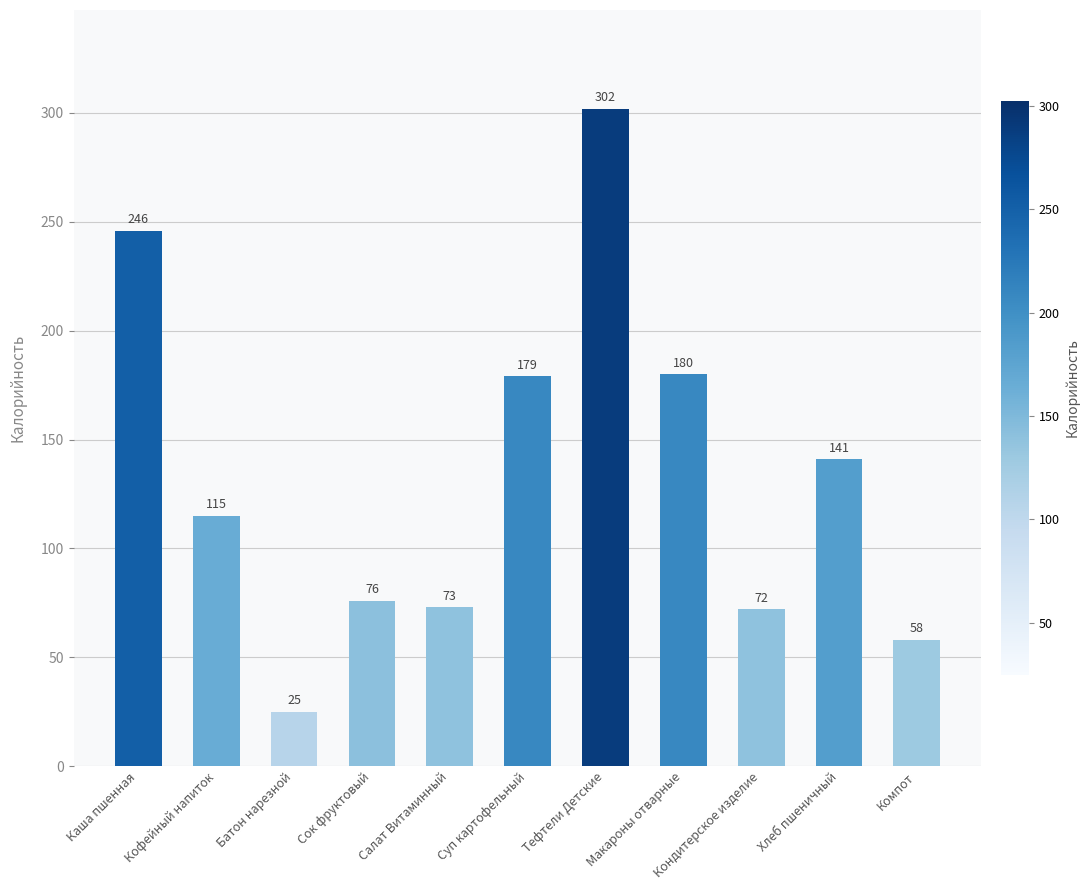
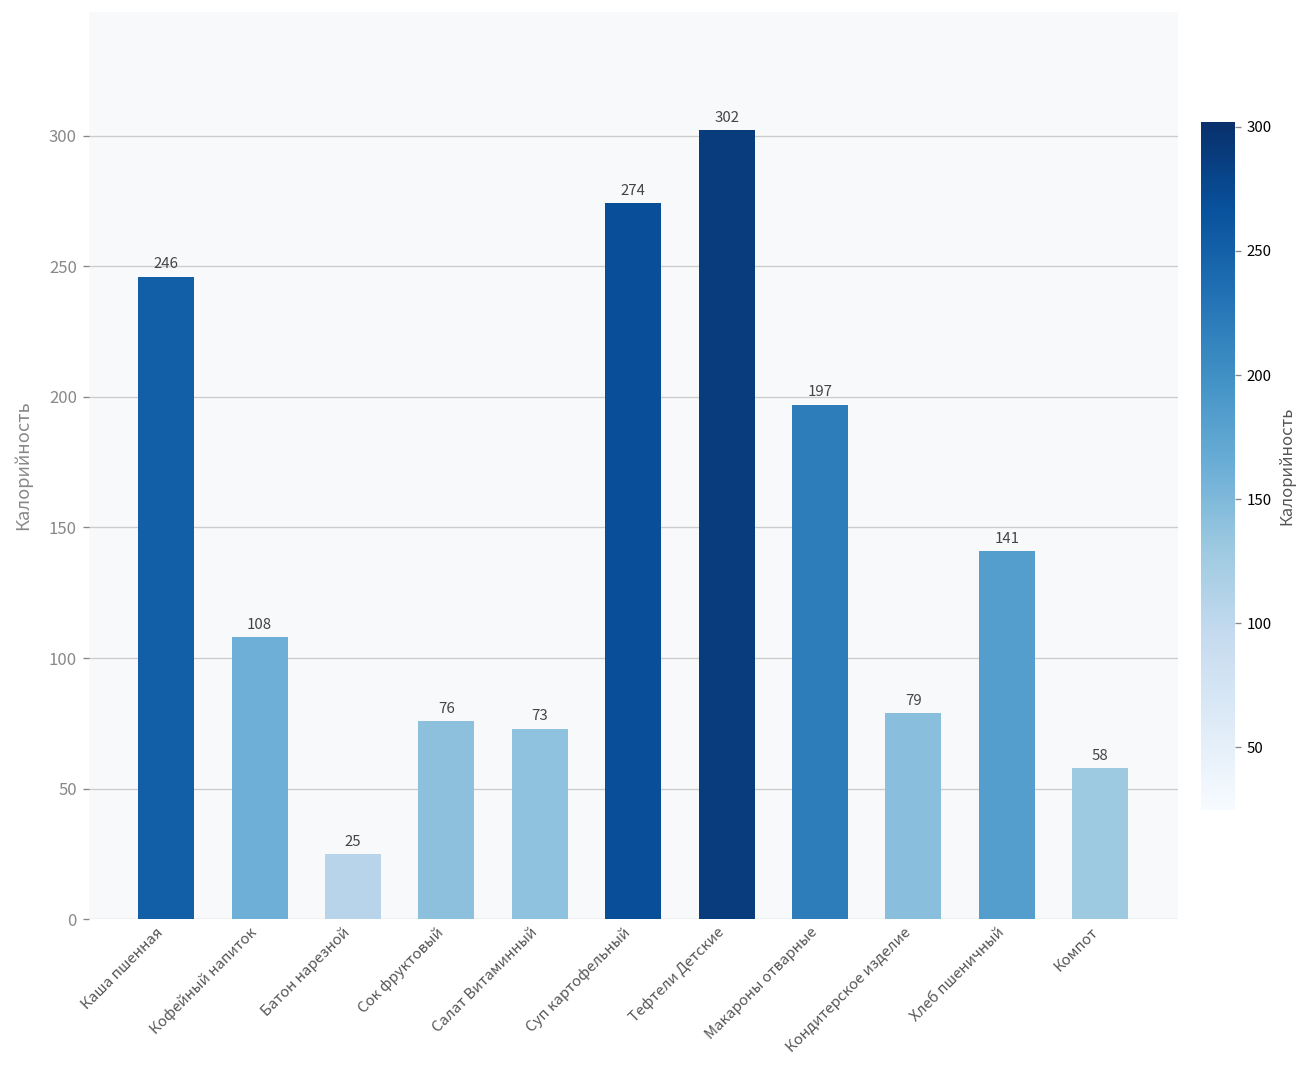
Кофейный напиток: 115 -> 108
Суп картофельный: 179 -> 274
Макароны отварные: 180 -> 197
Кондитерское изделие: 72 -> 79
